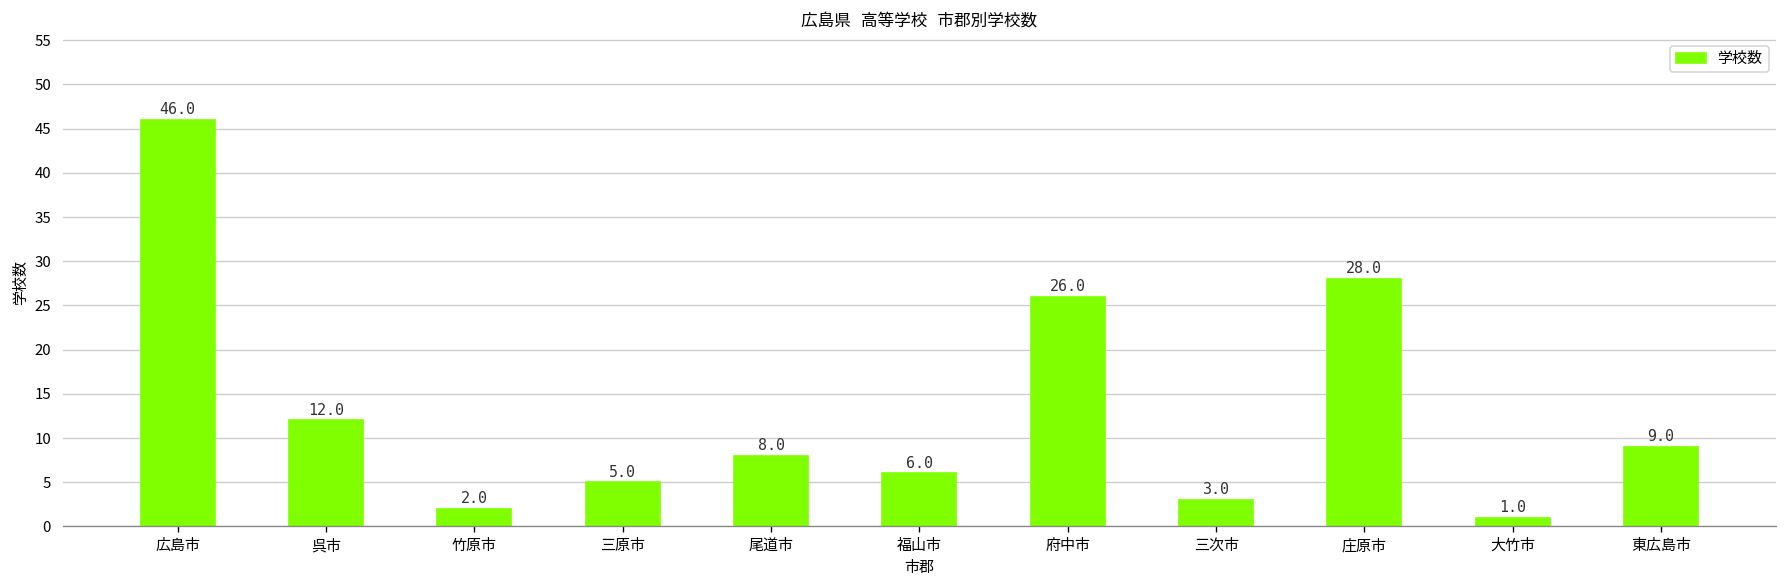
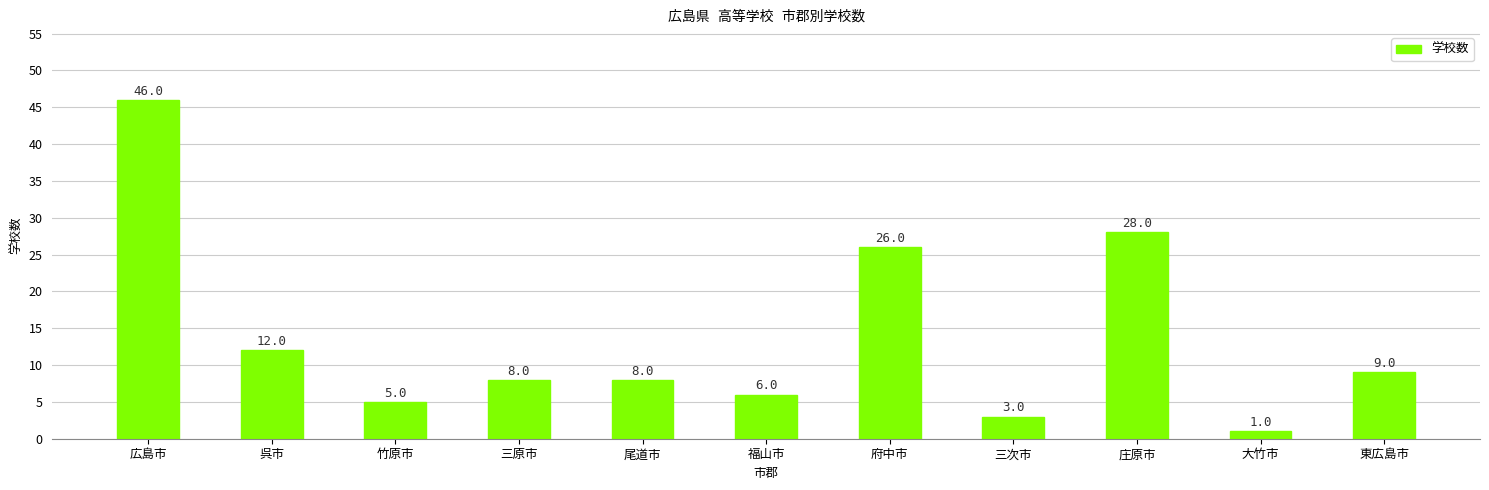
竹原市: 2.0 -> 5.0
三原市: 5.0 -> 8.0
